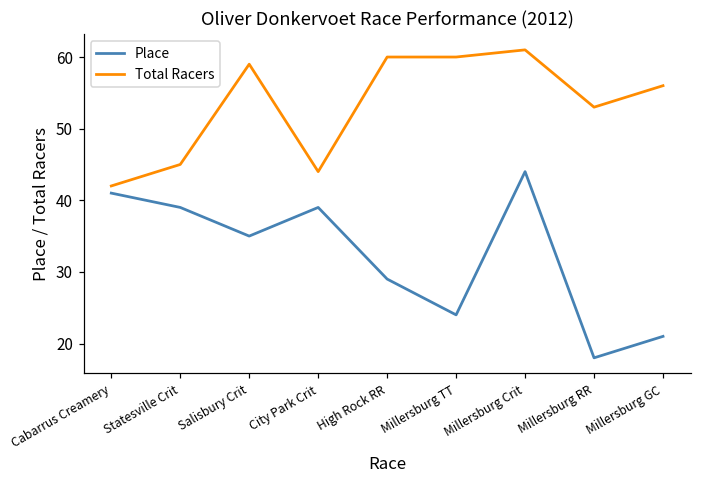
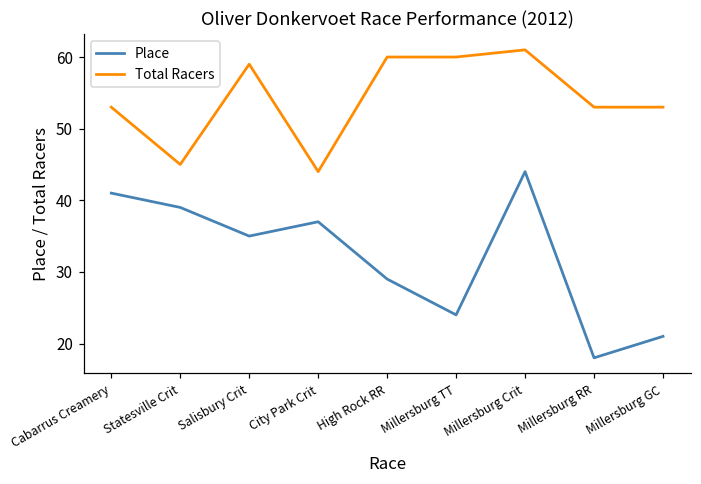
Total Racers, Cabarrus Creamery: 42 -> 53
Place, City Park Crit: 39 -> 37
Total Racers, Millersburg GC: 56 -> 53
